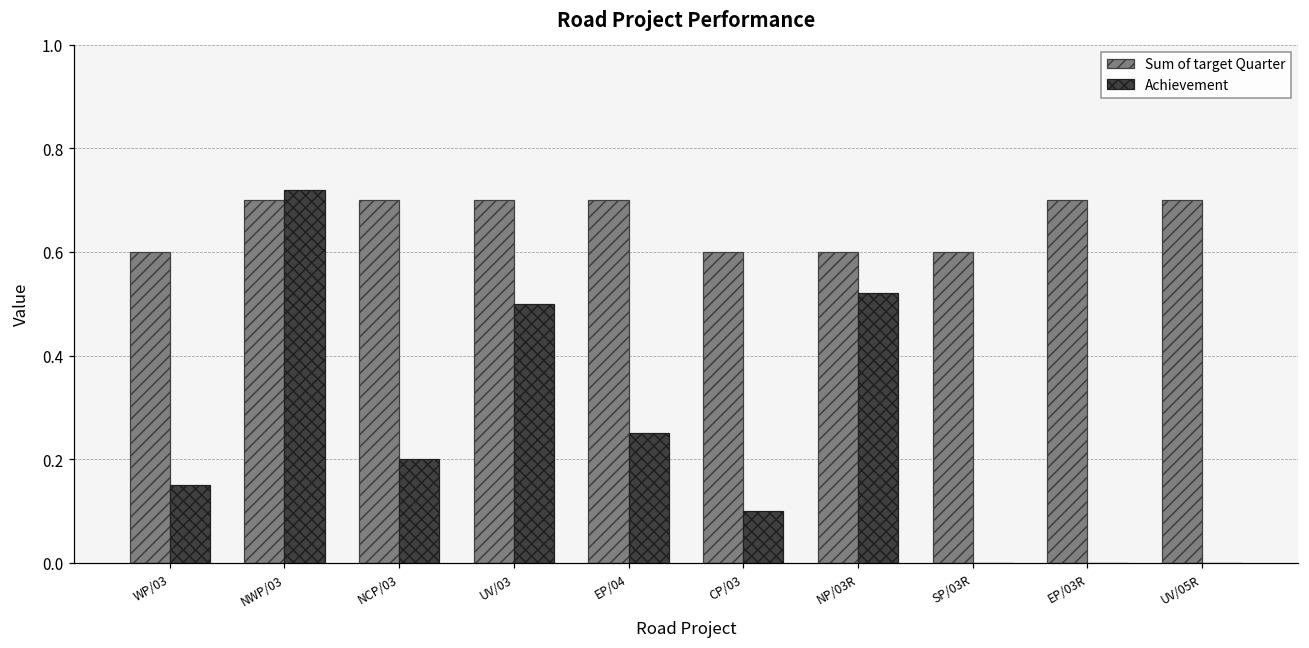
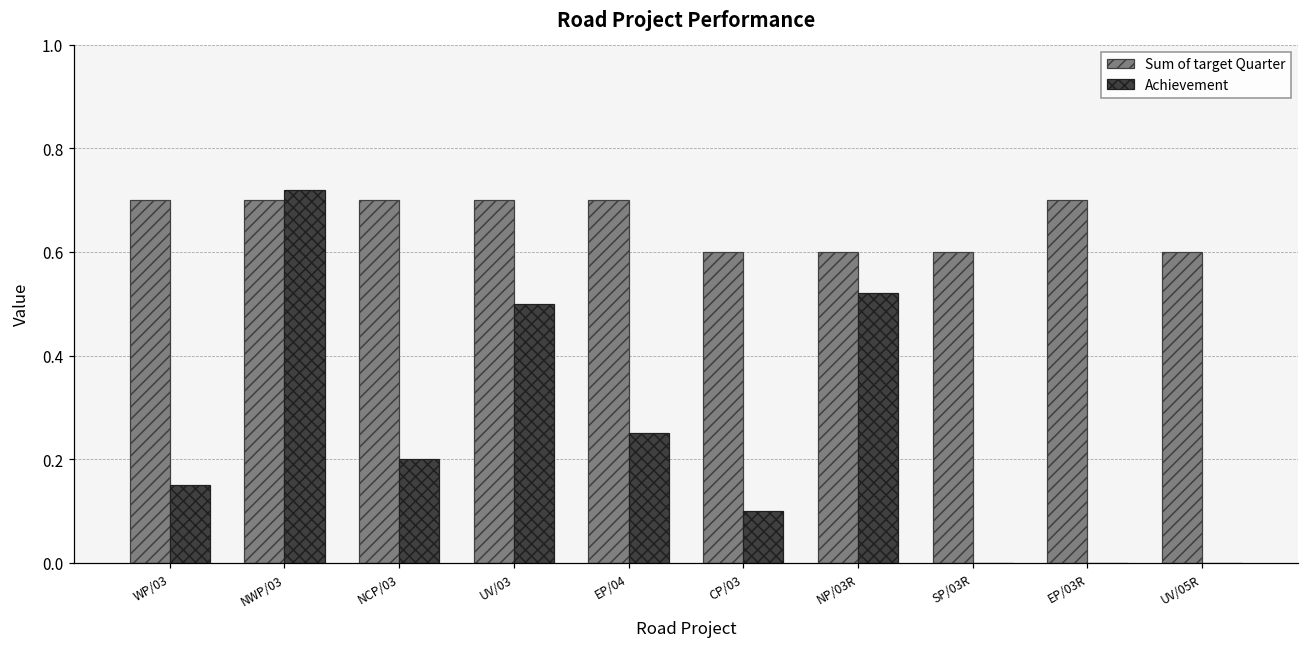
Sum of target Quarter, WP/03: 0.6 -> 0.7
Sum of target Quarter, UV/05R: 0.7 -> 0.6
